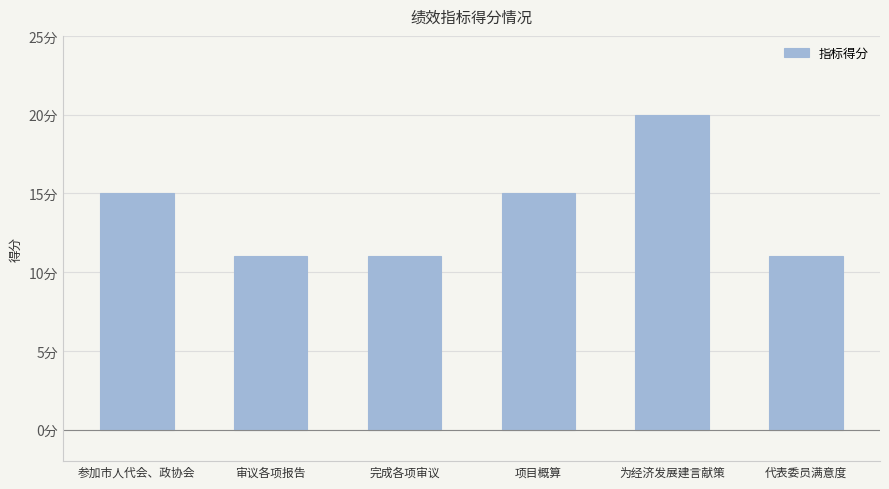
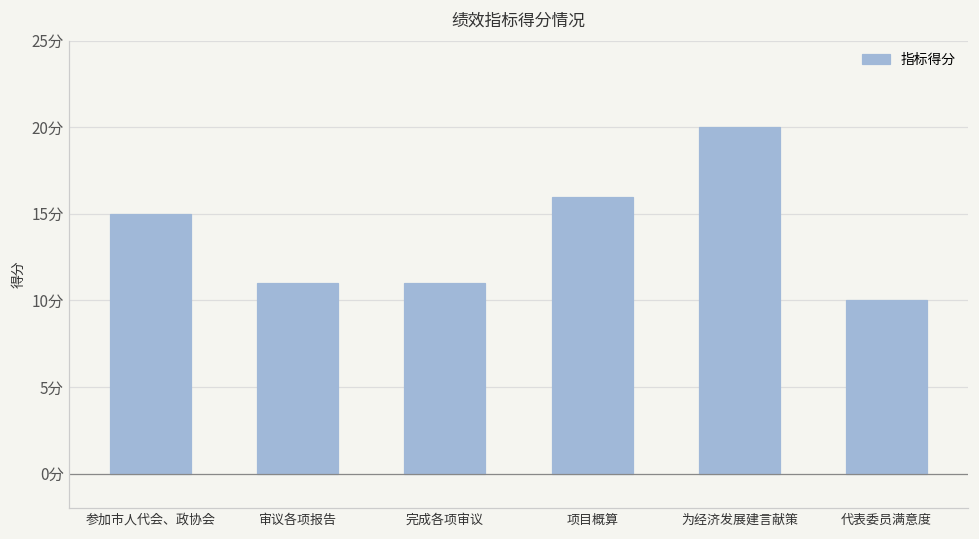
项目概算: 15分 -> 16分
代表委员满意度: 11分 -> 10分
